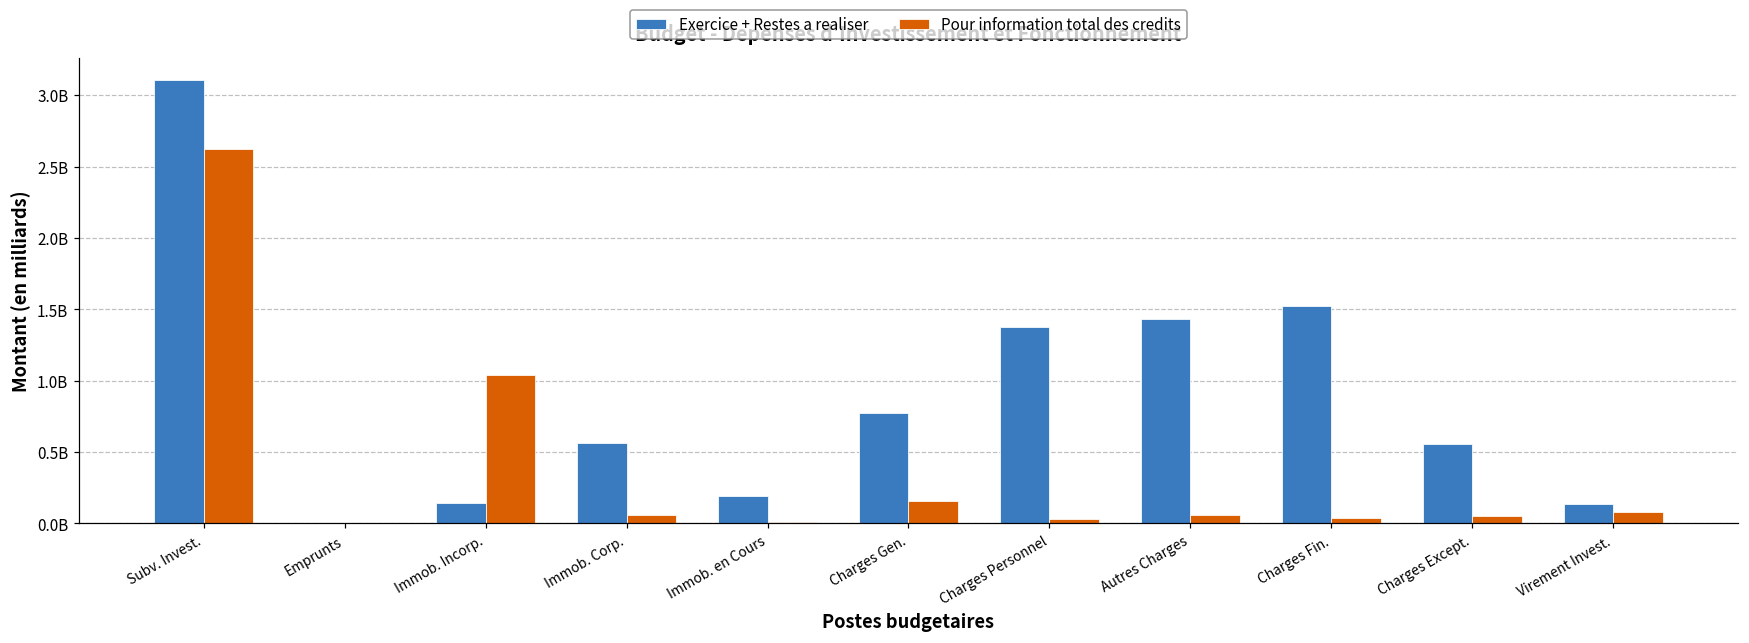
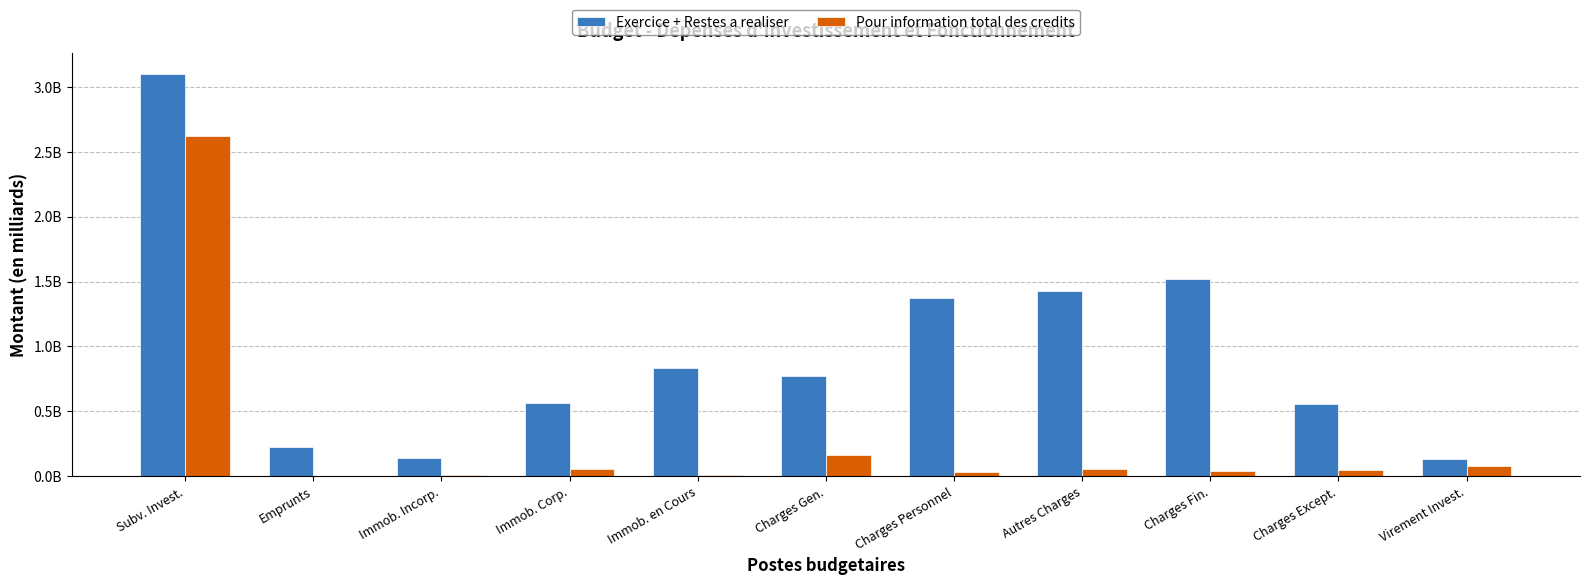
Exercice + Restes a realiser, Emprunts: 0 -> 220000000
Pour information total des credits, Immob. Incorp.: 1040000000 -> 10000000
Exercice + Restes a realiser, Immob. en Cours: 190000000 -> 830000000
